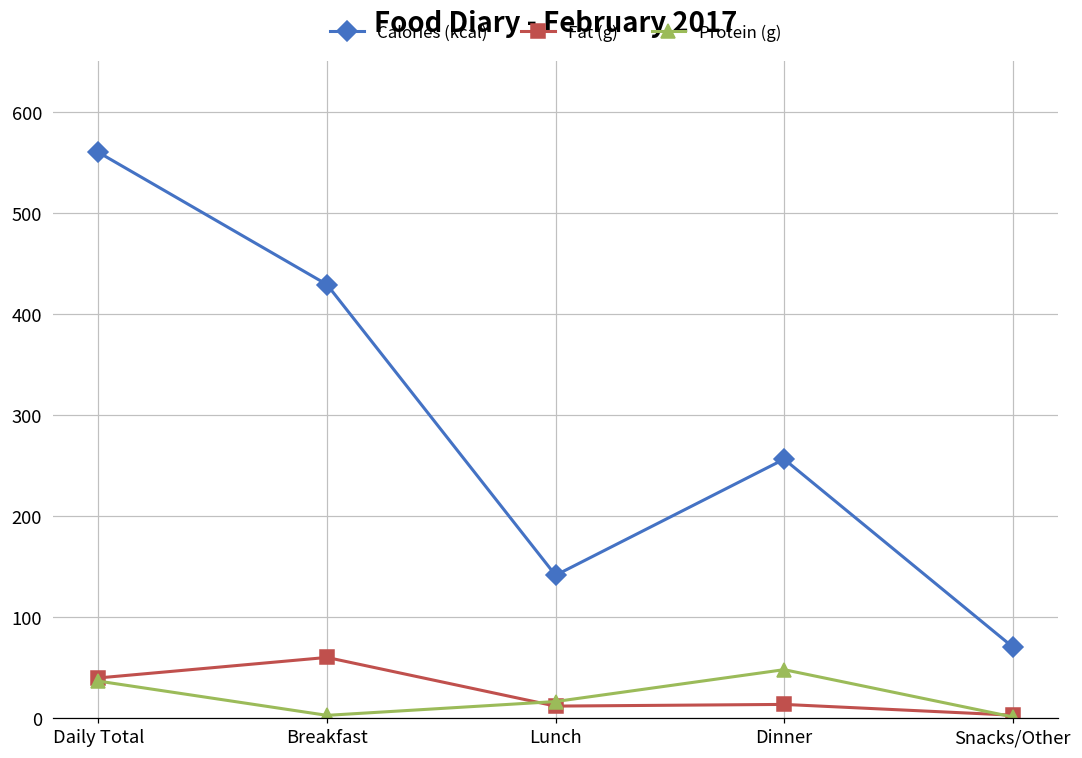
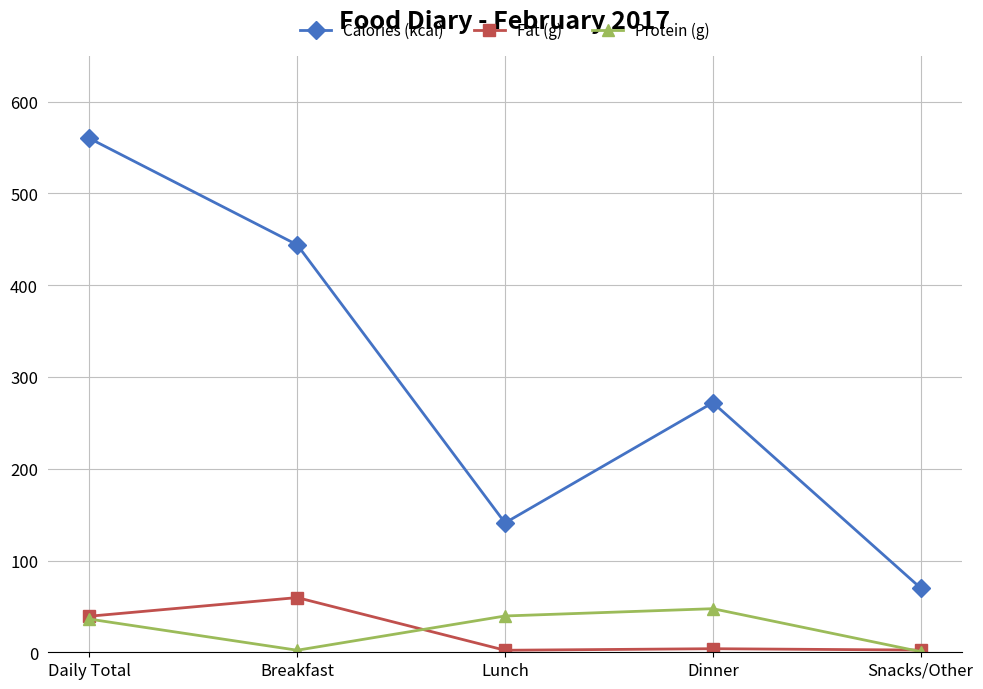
Calories (kcal), Breakfast: 430 -> 440
Fat (g), Lunch: 10 -> 0
Protein (g), Lunch: 20 -> 40
Calories (kcal), Dinner: 260 -> 270
Fat (g), Dinner: 10 -> 0
